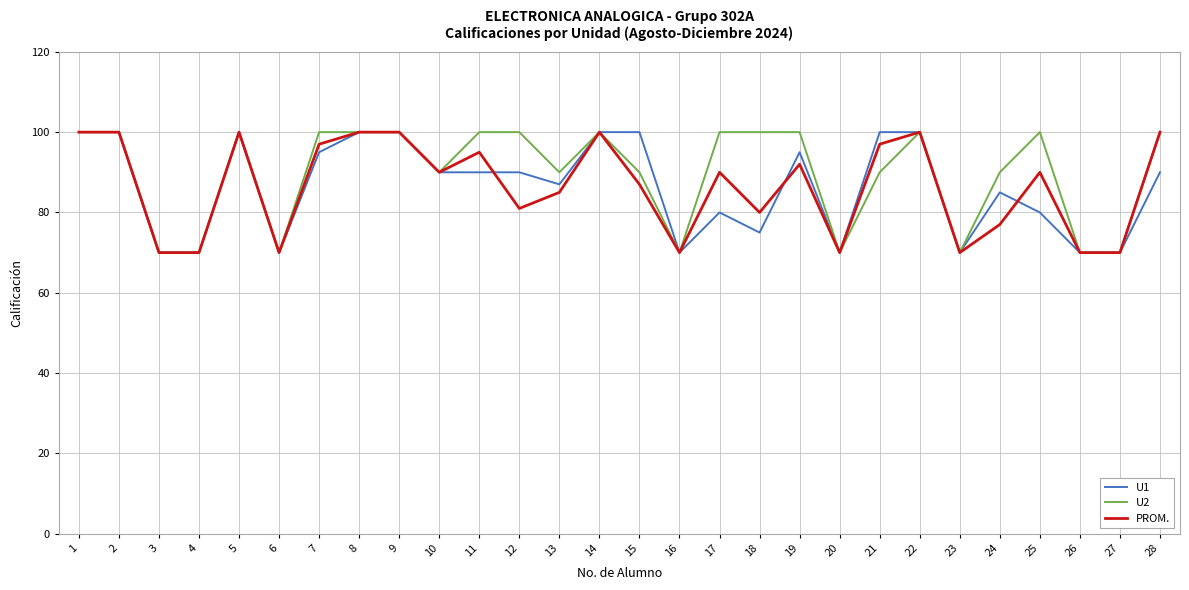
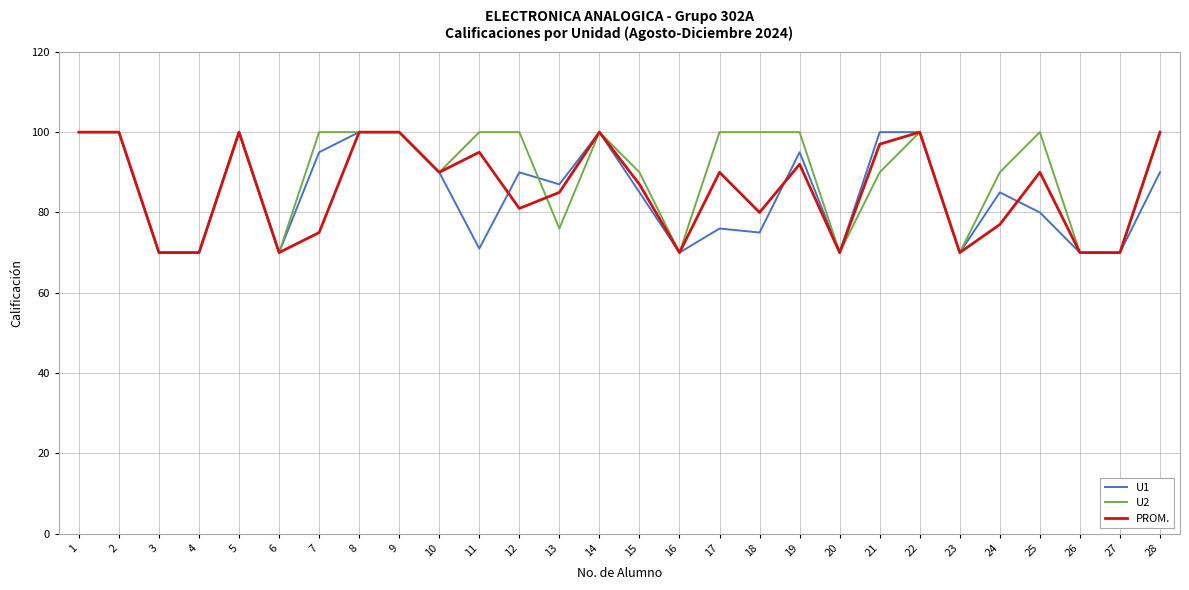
PROM., 7: 97 -> 75
U1, 11: 90 -> 71
U2, 13: 90 -> 76
U1, 15: 100 -> 85
U1, 17: 80 -> 76
